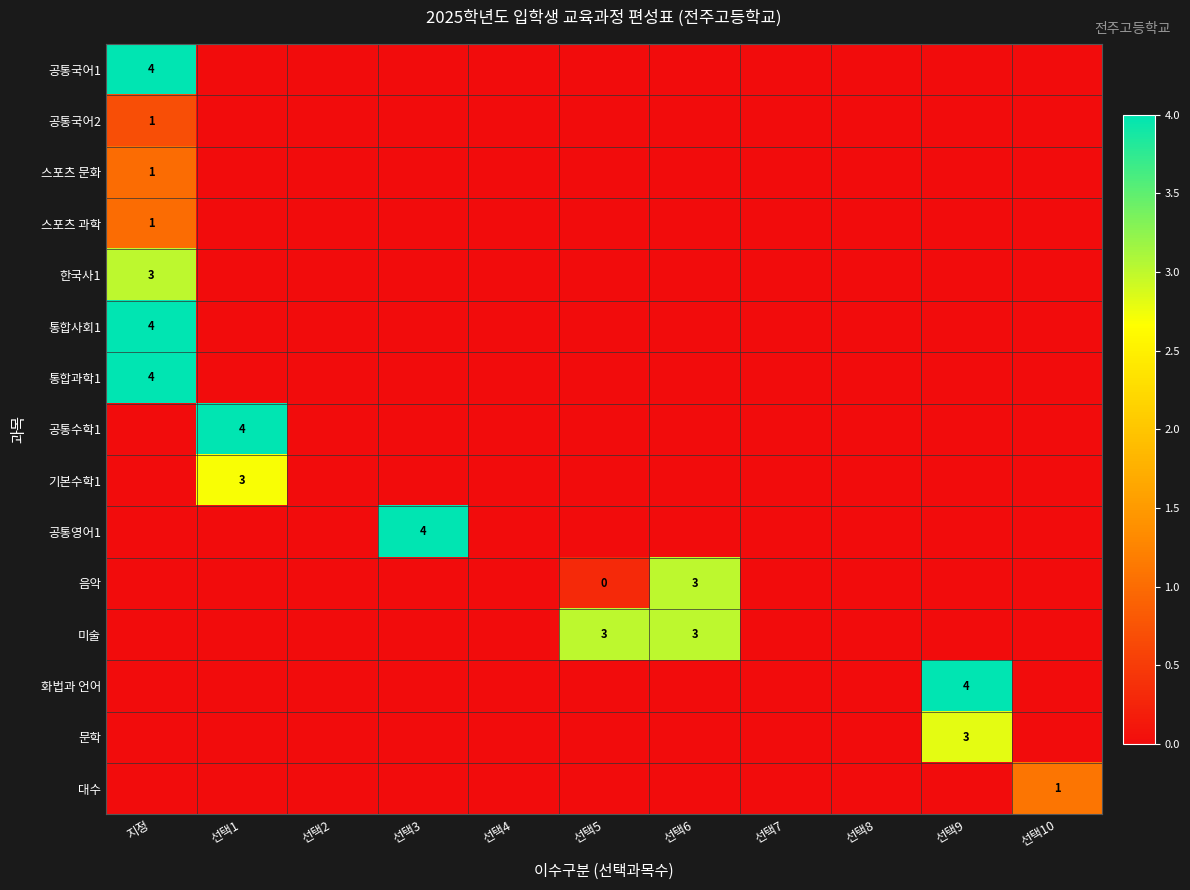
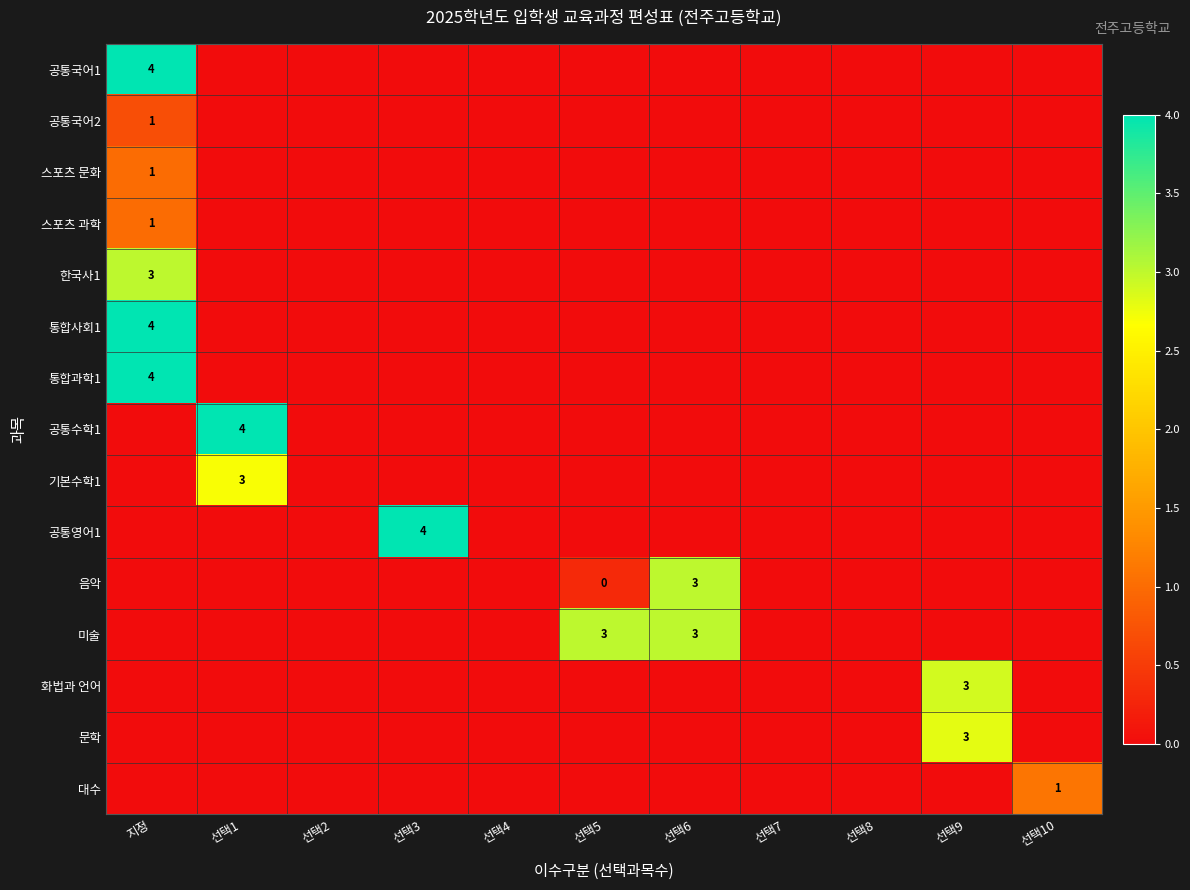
화법과 언어, 선택9: 4 -> 3
